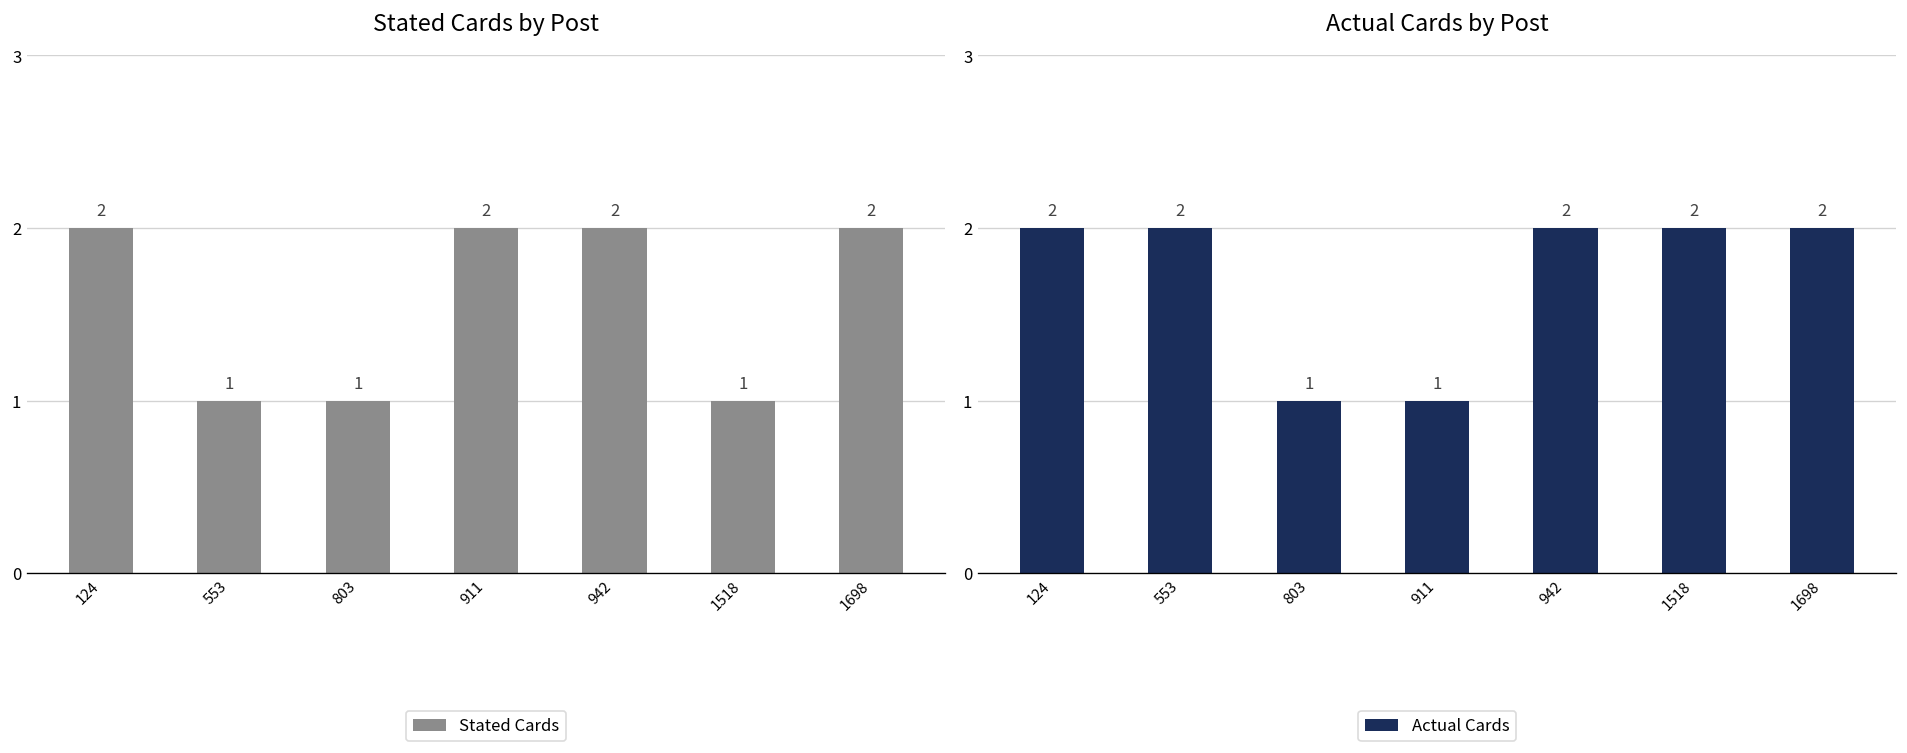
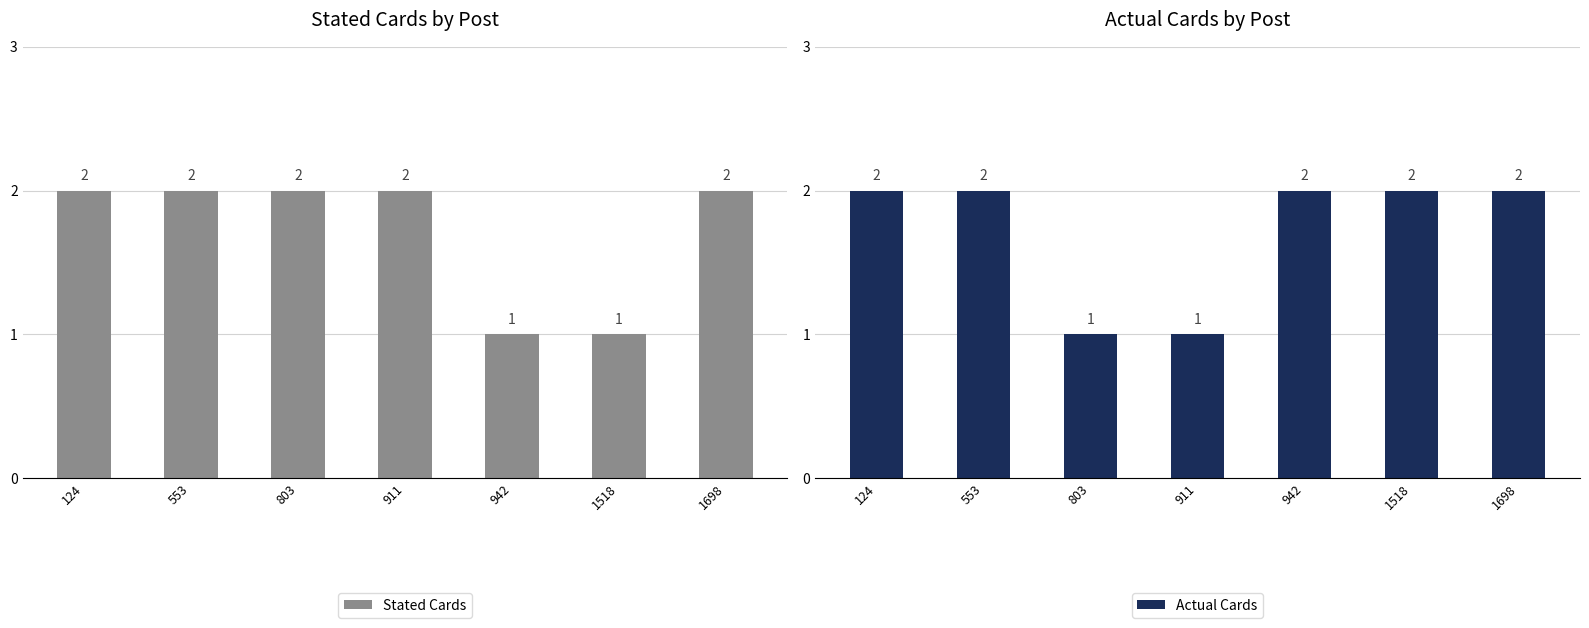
Stated Cards by Post, 553: 1 -> 2
Stated Cards by Post, 803: 1 -> 2
Stated Cards by Post, 942: 2 -> 1
